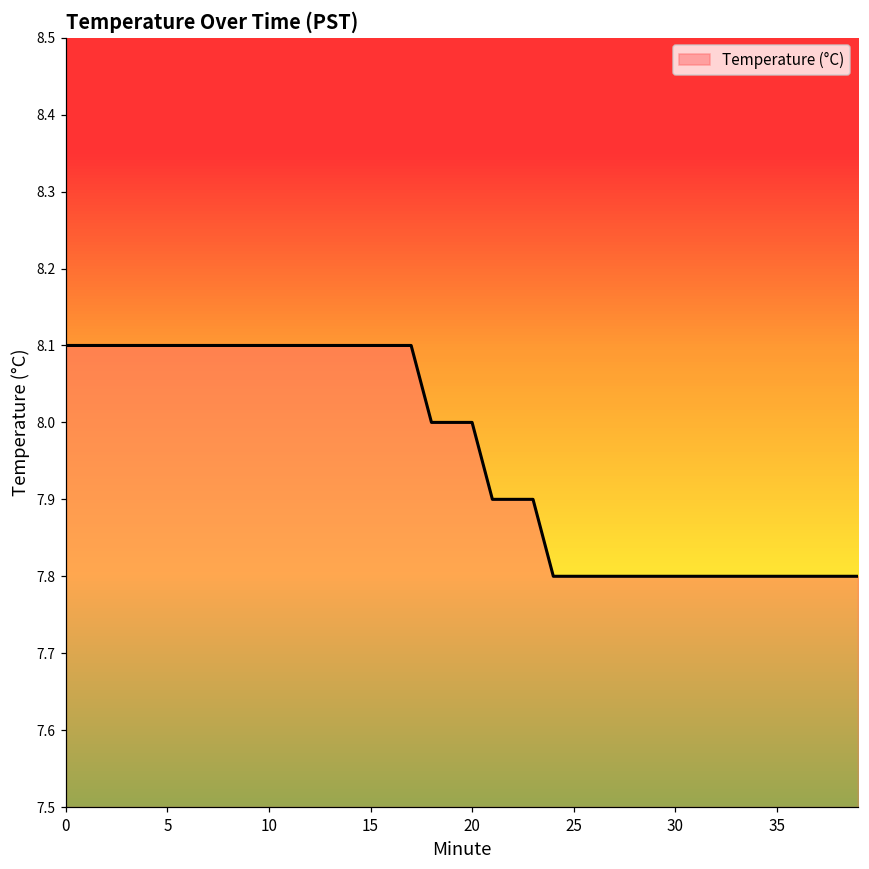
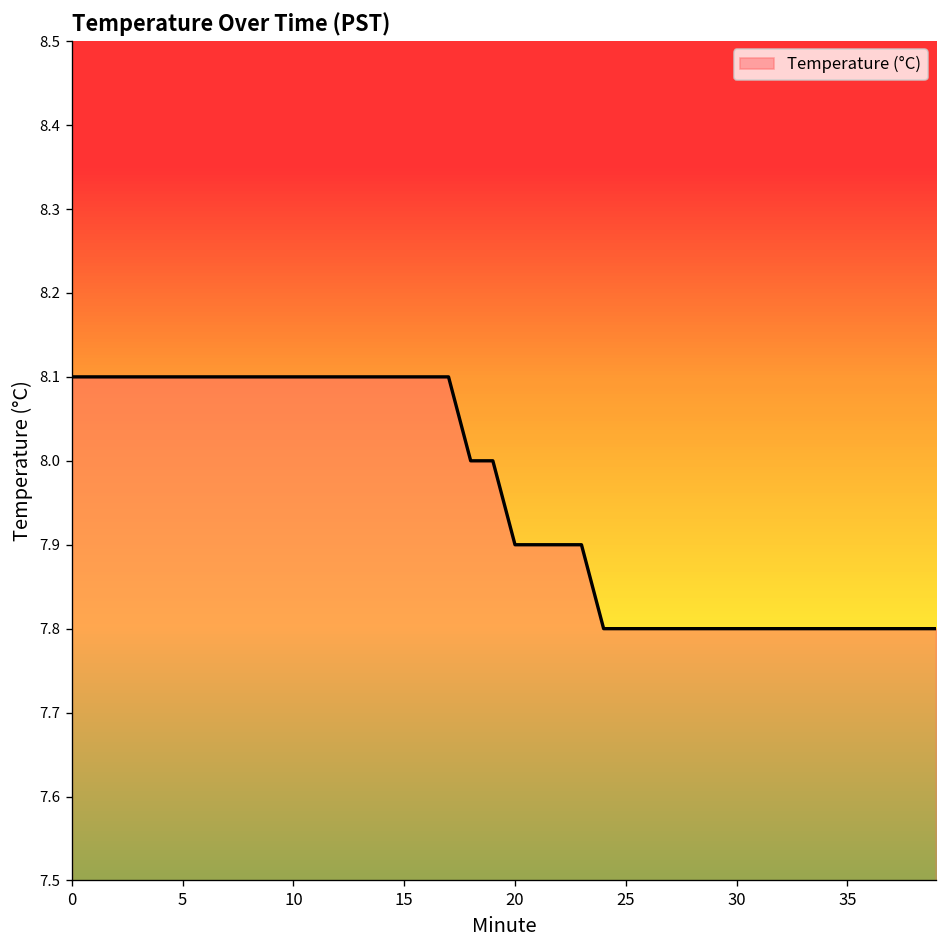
20: 8.0 -> 7.9
